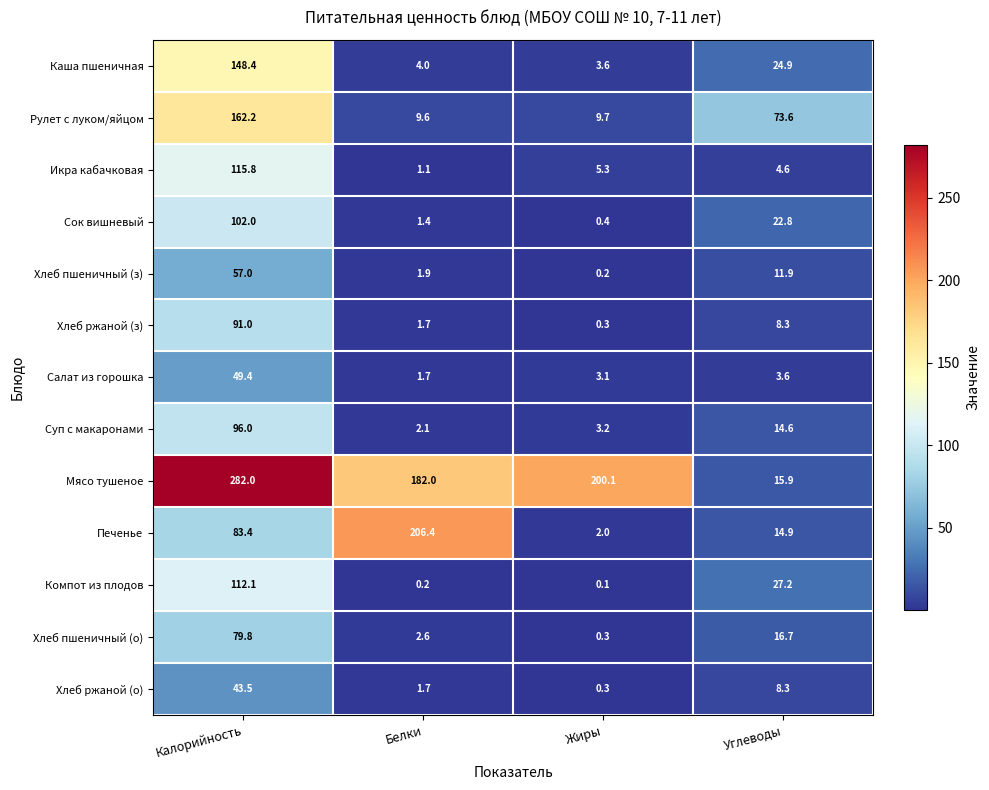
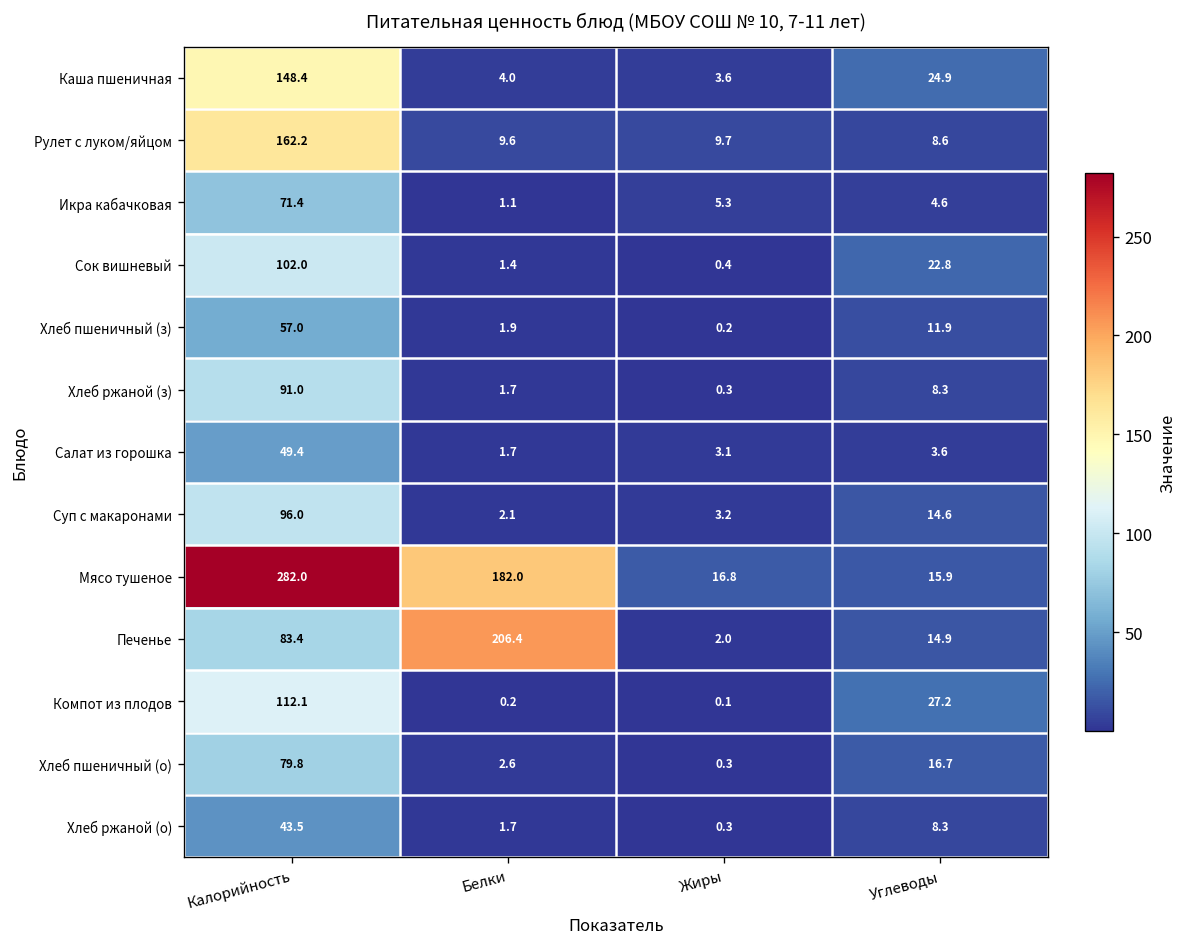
Рулет с луком/яйцом, Углеводы: 73.6 -> 8.6
Икра кабачковая, Калорийность: 115.8 -> 71.4
Мясо тушеное, Жиры: 200.1 -> 16.8
